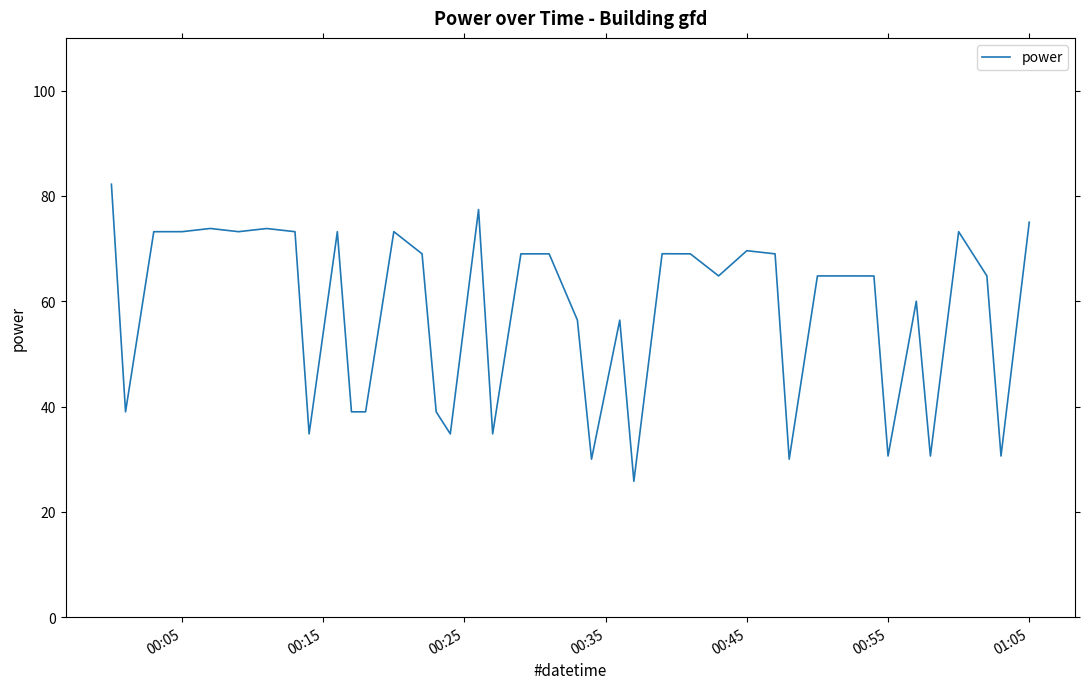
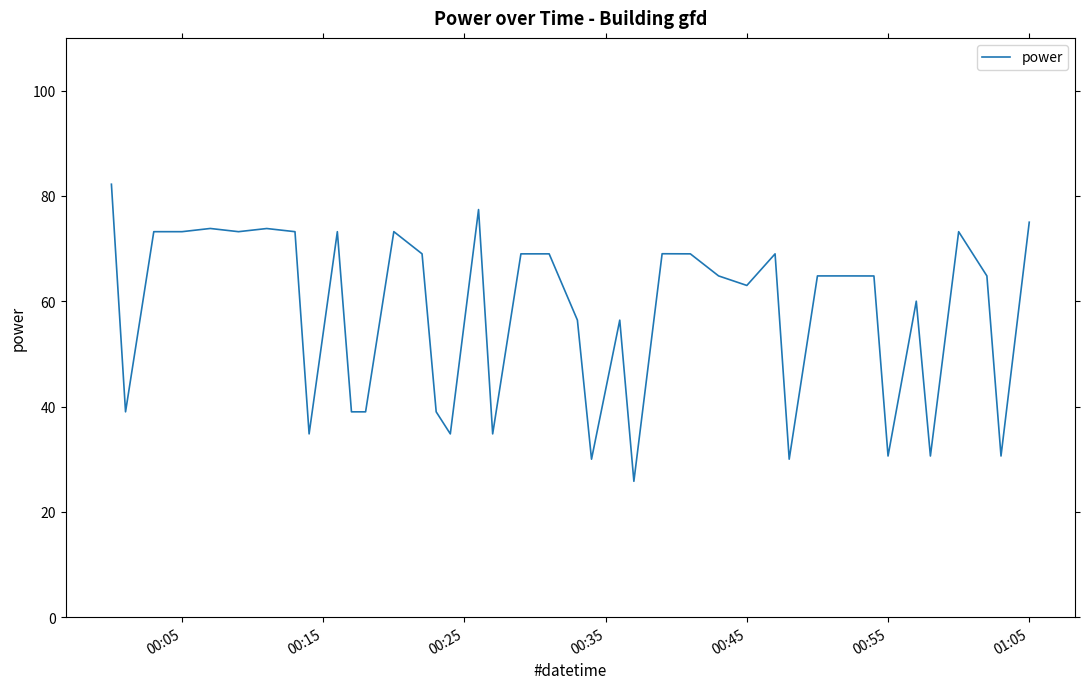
00:45: 70 -> 63
